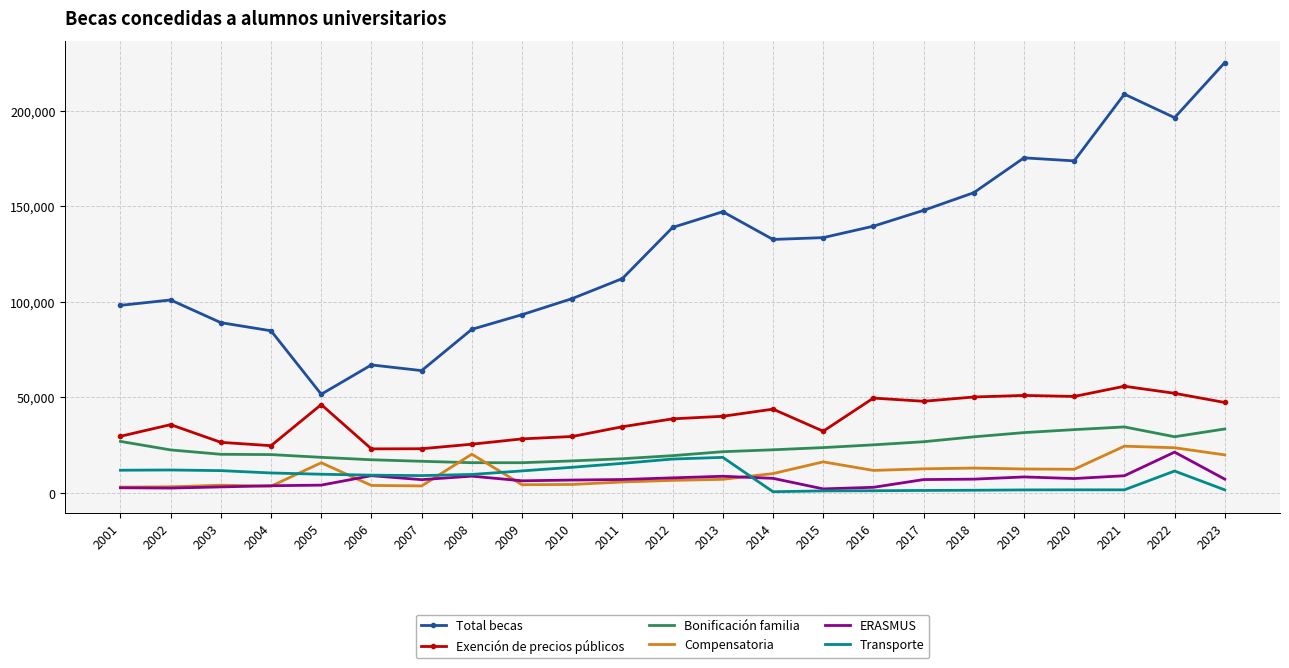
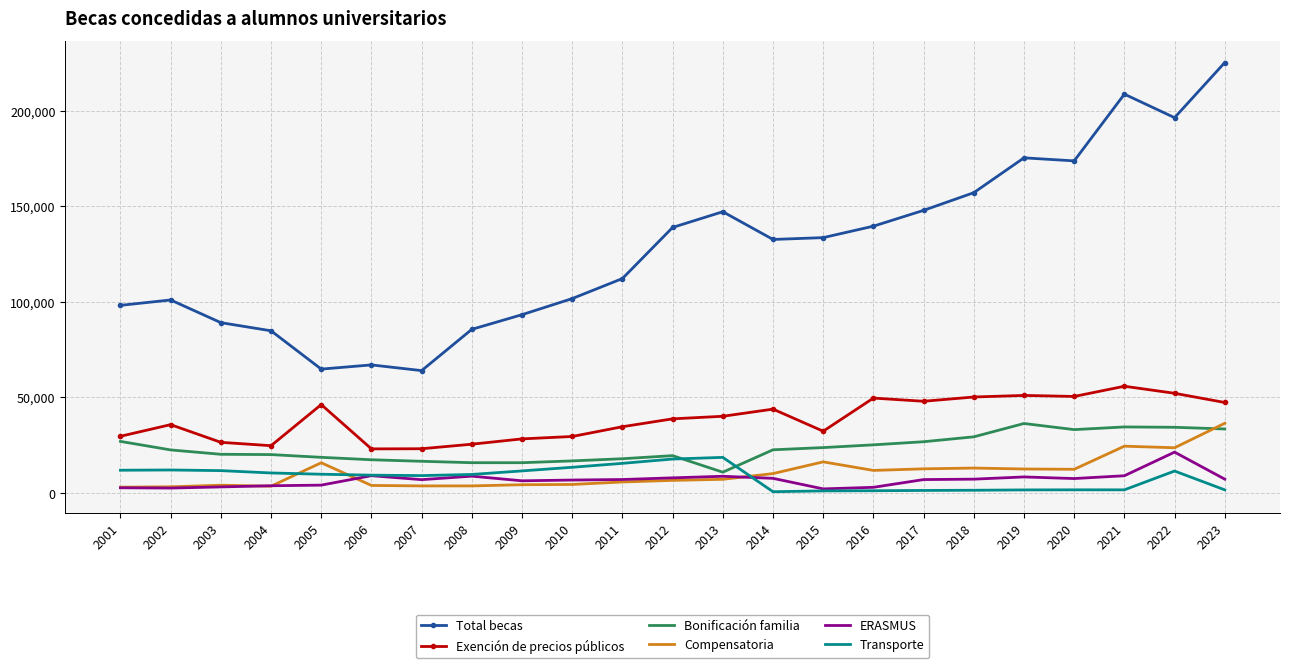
Total becas, 2005: 52,000 -> 65,000
Compensatoria, 2008: 20,000 -> 4,000
Bonificación familia, 2013: 22,000 -> 11,000
Bonificación familia, 2019: 32,000 -> 36,000
Bonificación familia, 2022: 29,000 -> 34,000
Compensatoria, 2023: 20,000 -> 36,000
